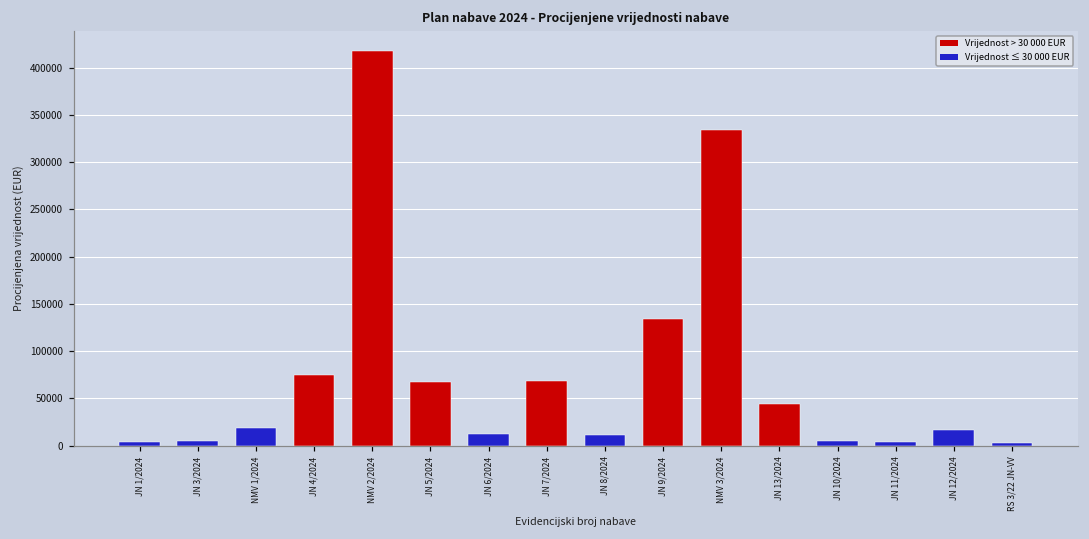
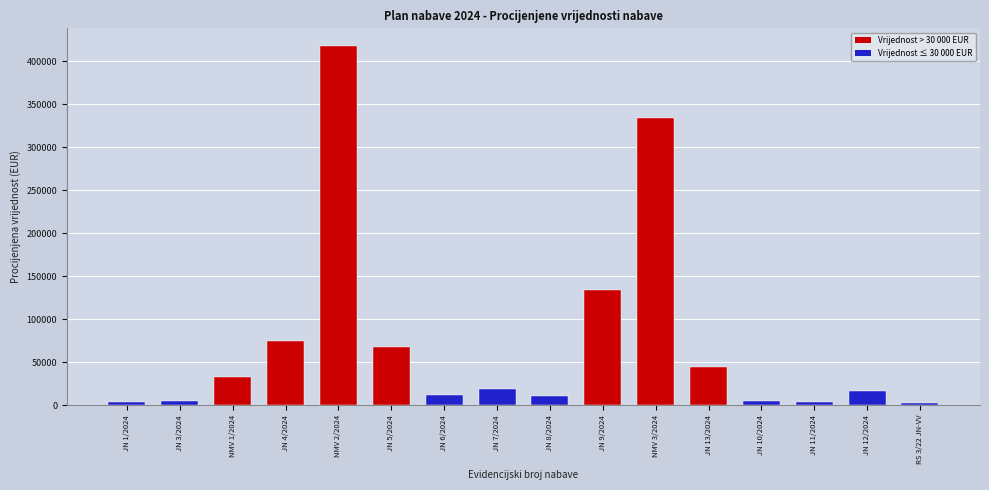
NMV 1/2024: 20000 -> 30000
JN 7/2024: 70000 -> 20000
